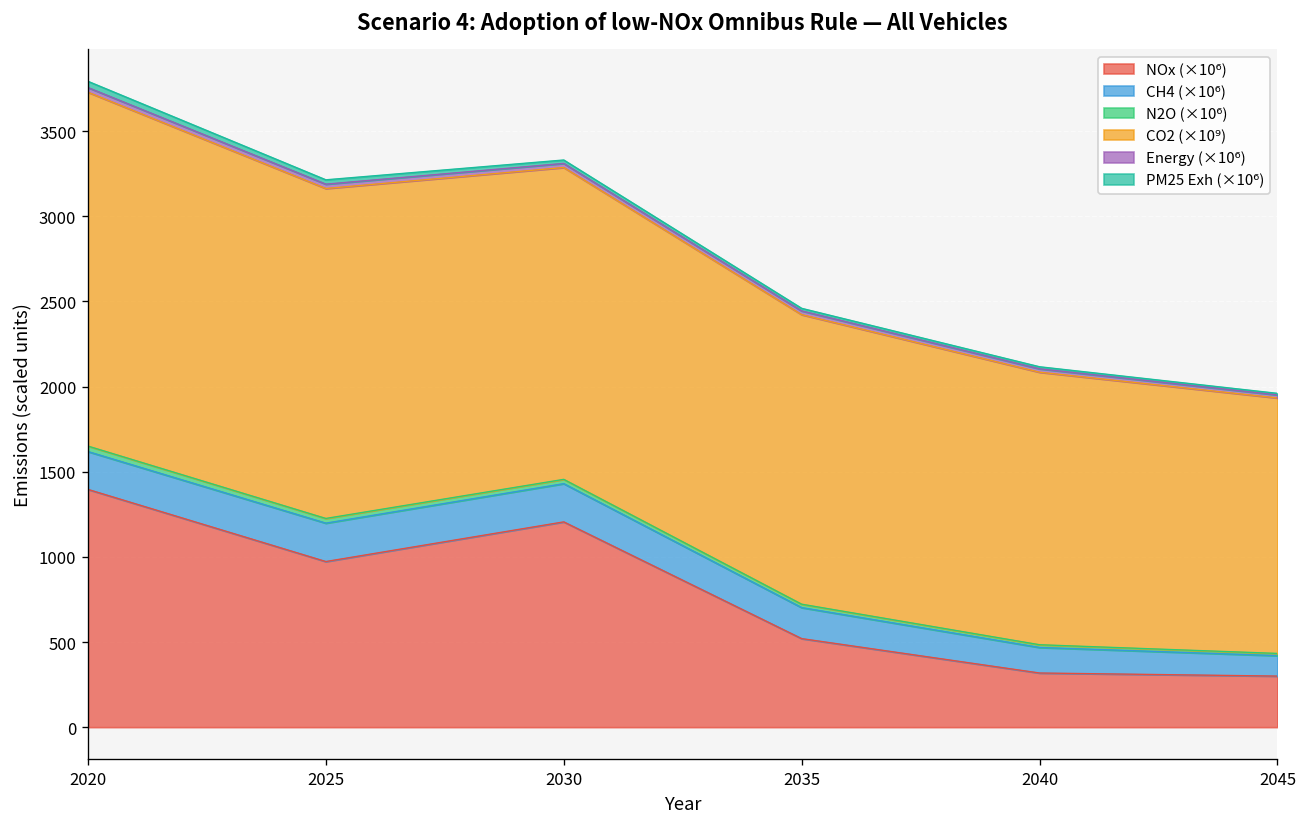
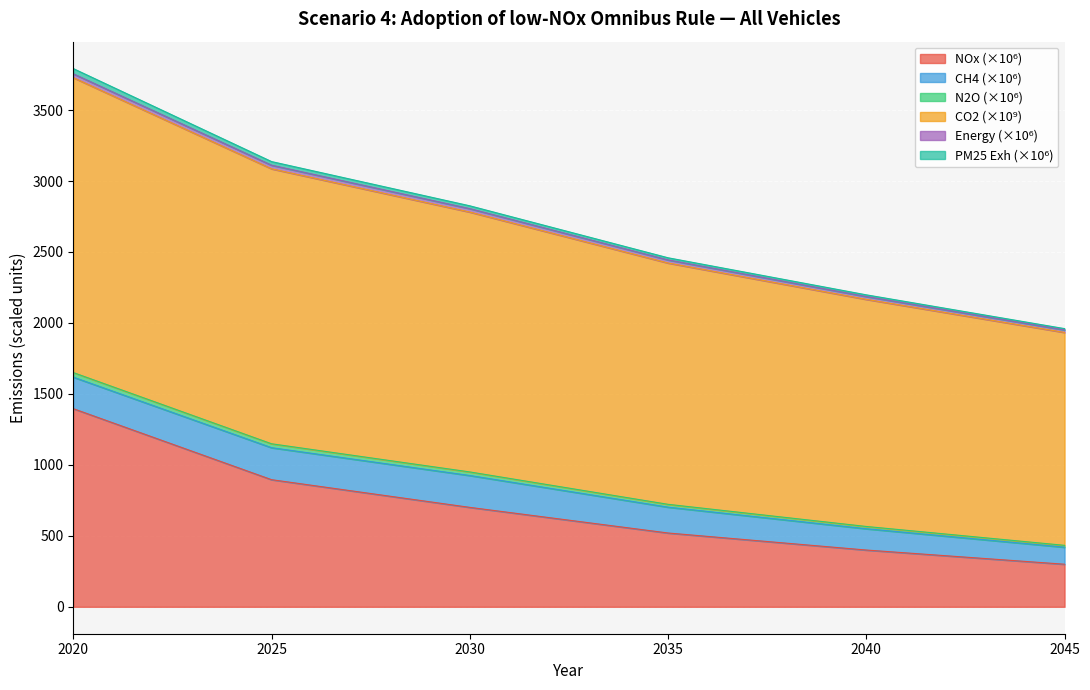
NOx (×10⁶), 2025: 970 -> 900
NOx (×10⁶), 2030: 1210 -> 700
NOx (×10⁶), 2040: 320 -> 400
